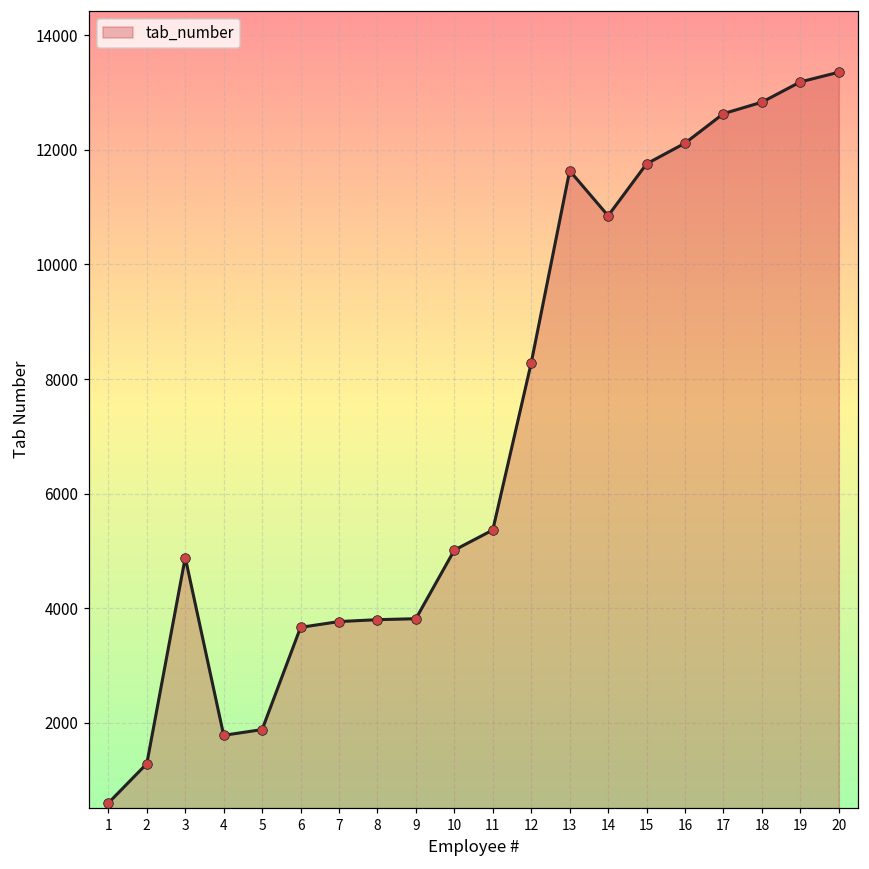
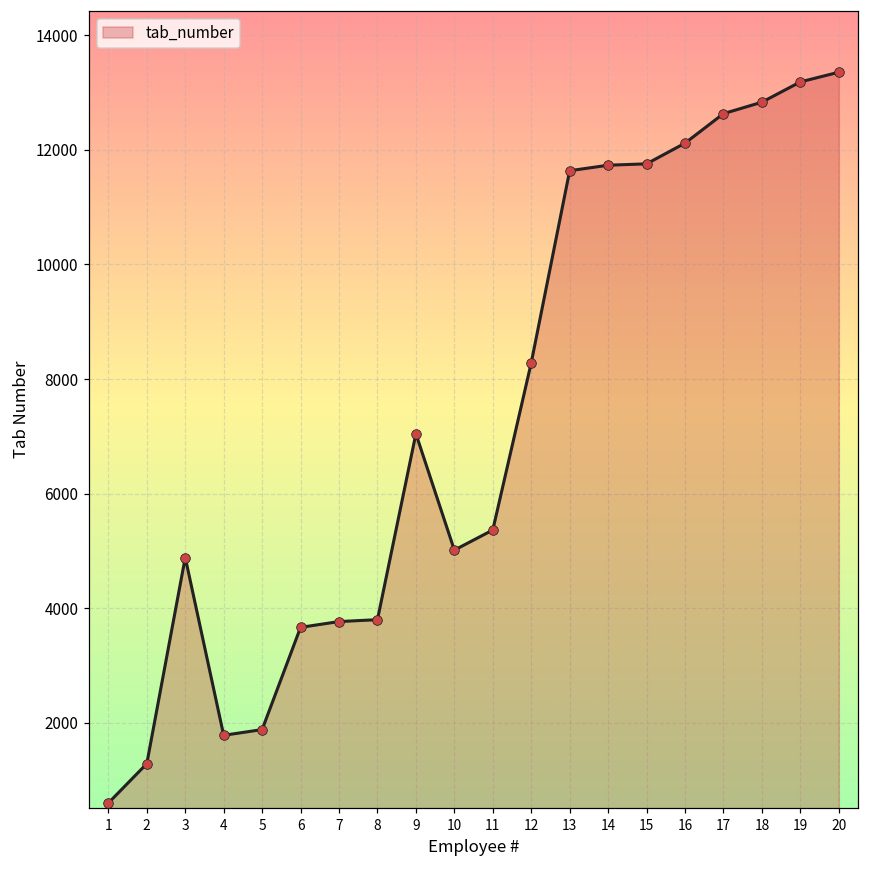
9: 3800 -> 7000
14: 10800 -> 11700
